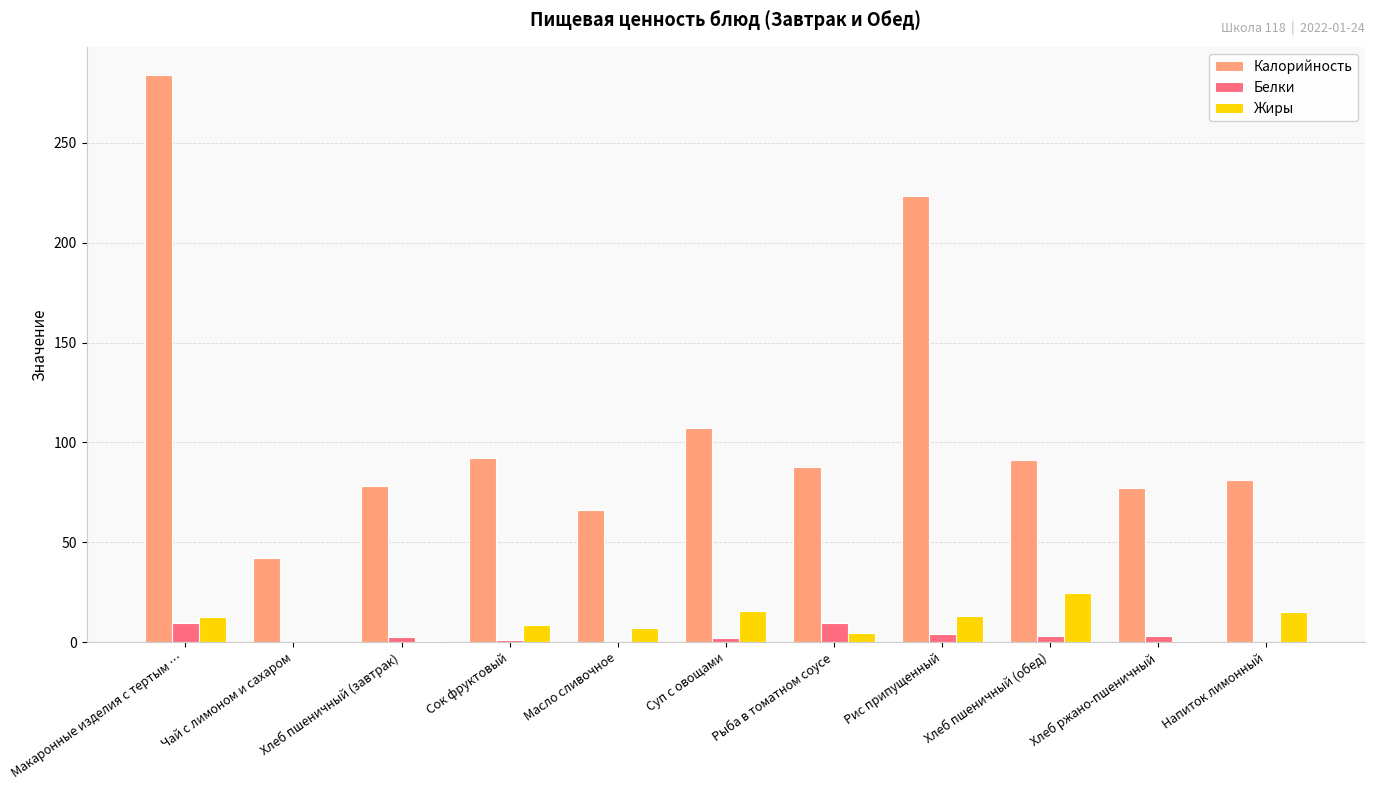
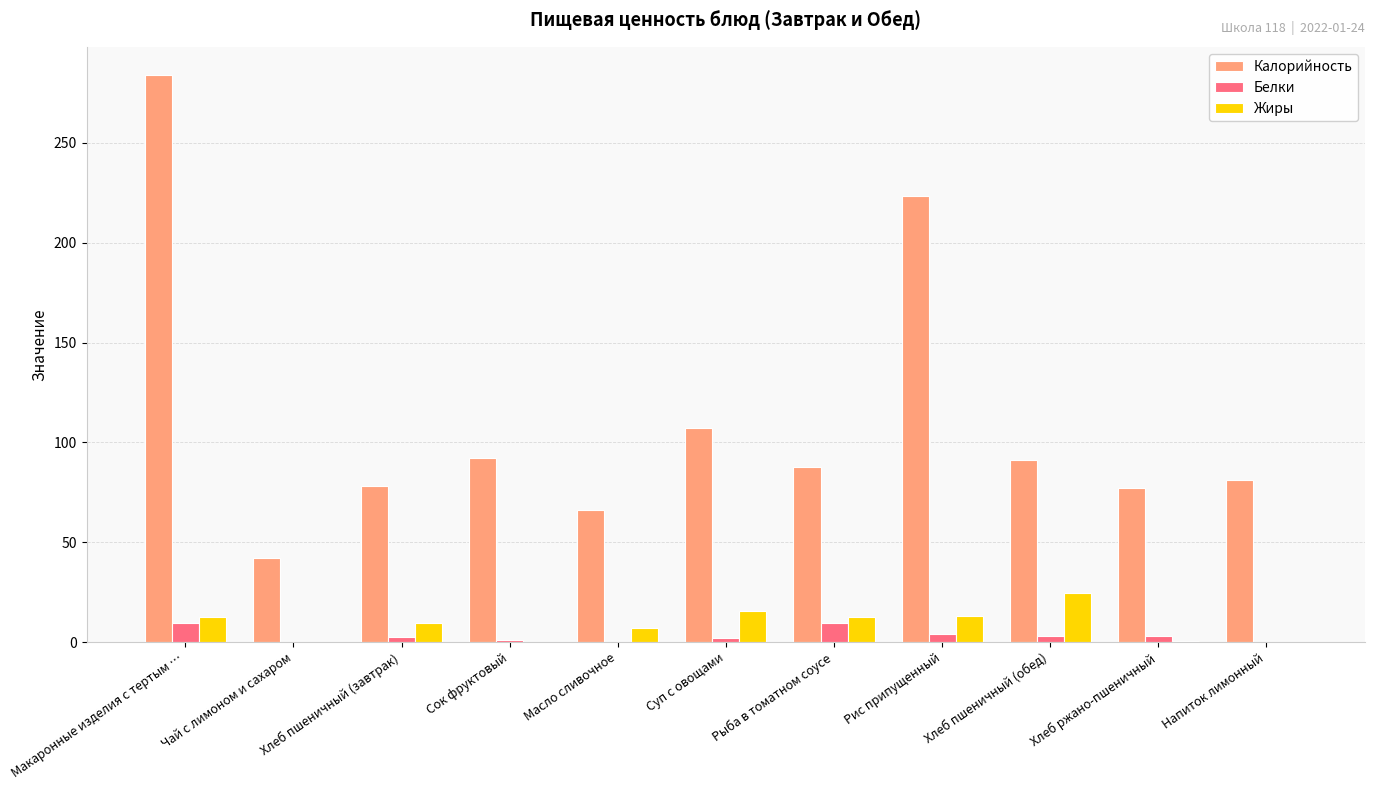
Жиры, Хлеб пшеничный (завтрак): 0 -> 9
Жиры, Сок фруктовый: 9 -> 0
Жиры, Рыба в томатном соусе: 4 -> 12
Жиры, Напиток лимонный: 15 -> 0
